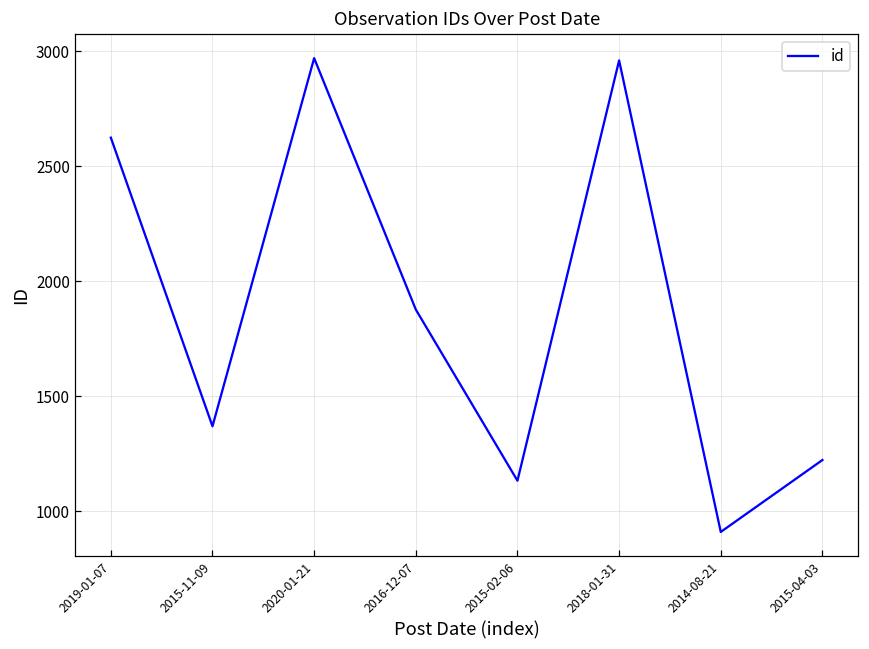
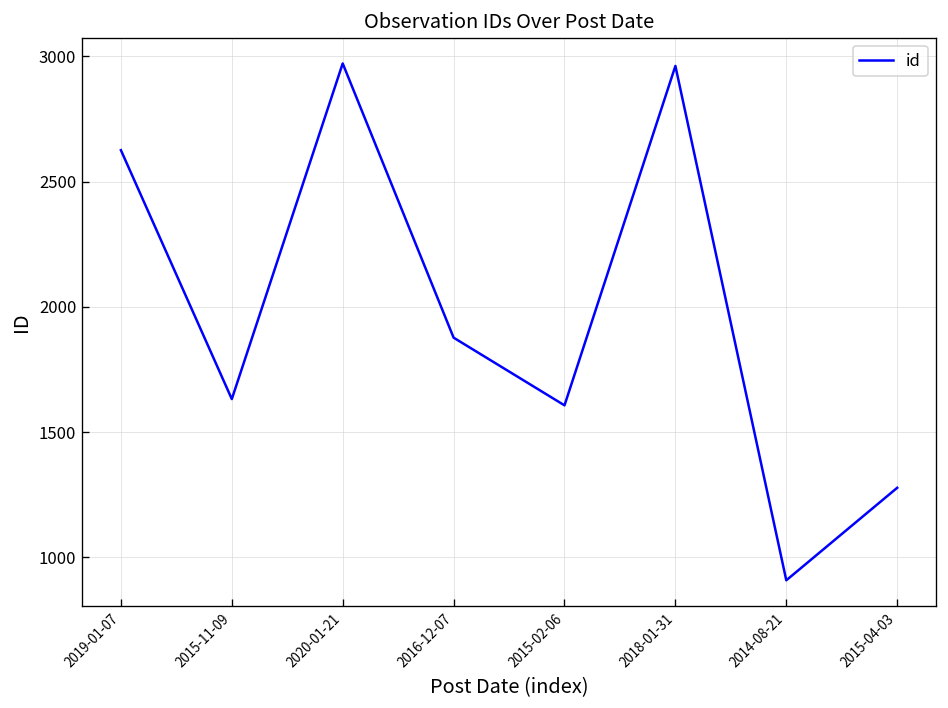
2015-11-09: 1370 -> 1630
2015-02-06: 1130 -> 1610
2015-04-03: 1220 -> 1280
